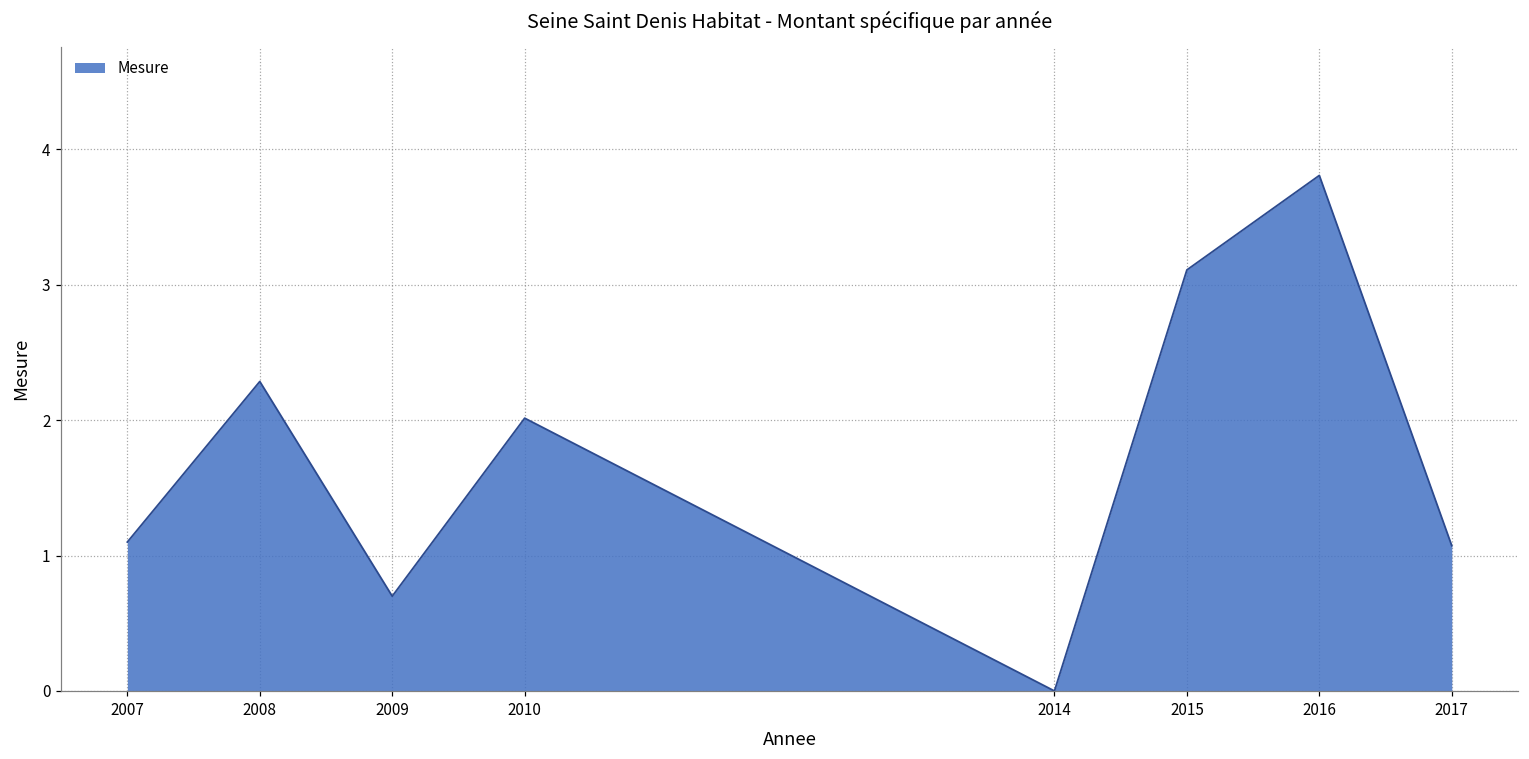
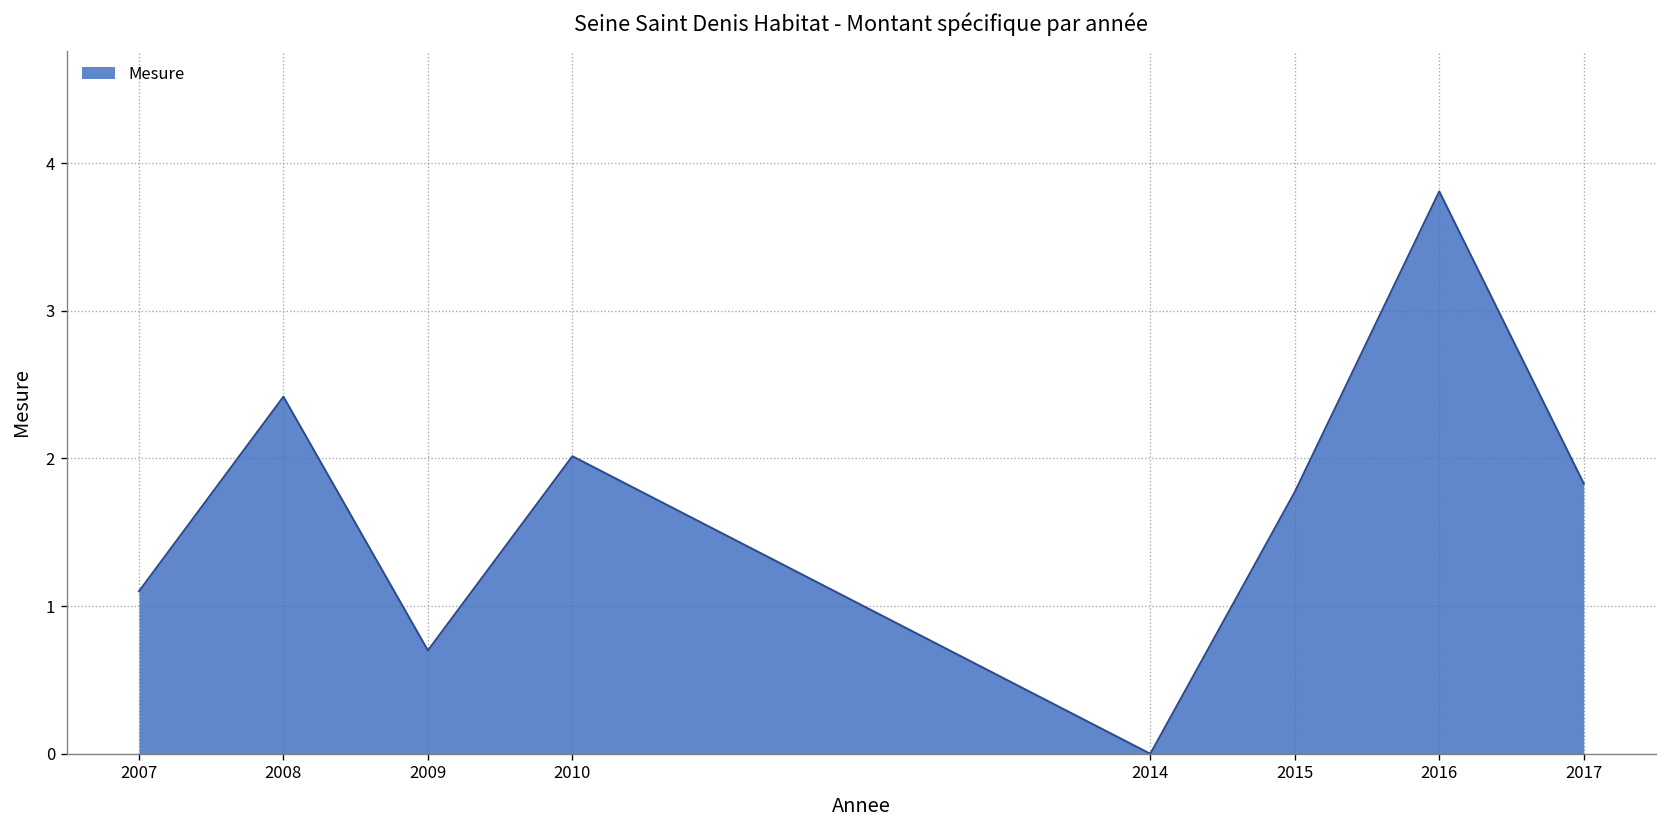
2008: 2.29 -> 2.42
2015: 3.11 -> 1.77
2017: 1.07 -> 1.83
